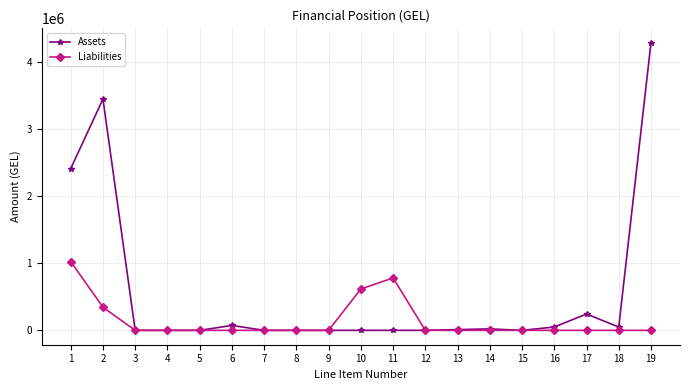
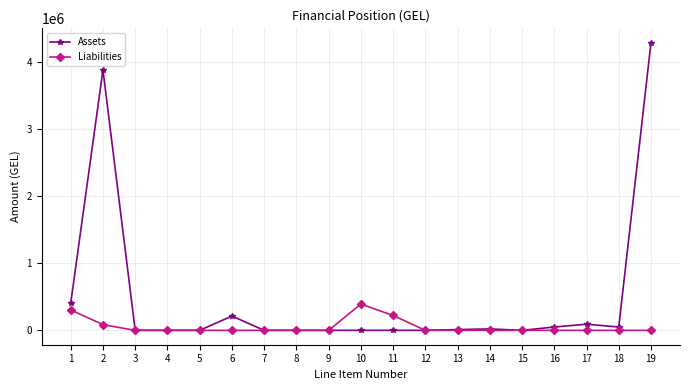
Assets, 1: 2400000 -> 400000
Liabilities, 1: 1000000 -> 300000
Assets, 2: 3500000 -> 3900000
Liabilities, 2: 300000 -> 100000
Assets, 6: 100000 -> 200000
Liabilities, 10: 600000 -> 400000
Liabilities, 11: 800000 -> 200000
Assets, 17: 200000 -> 100000
